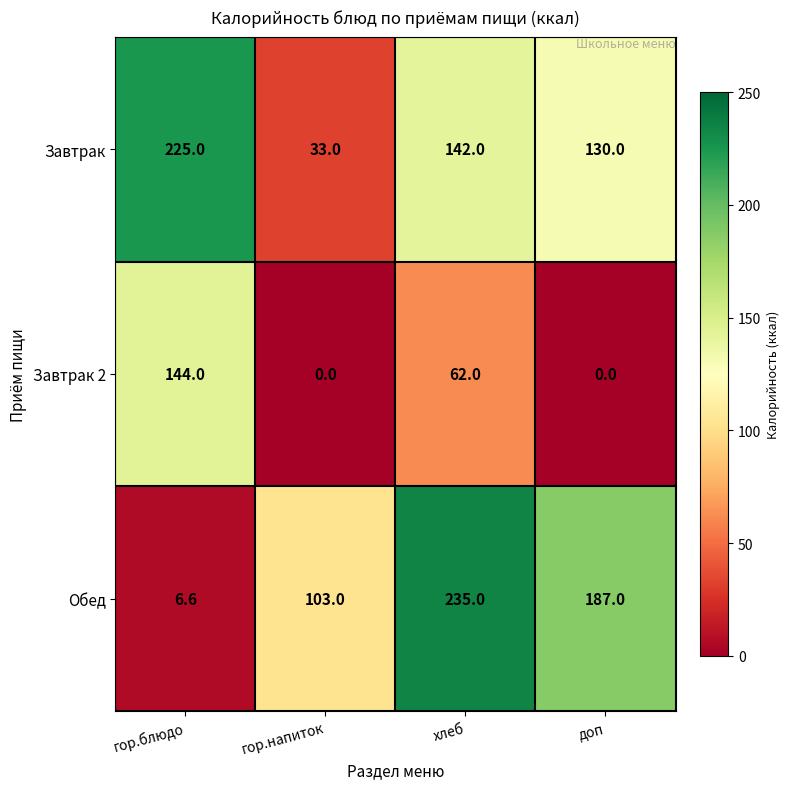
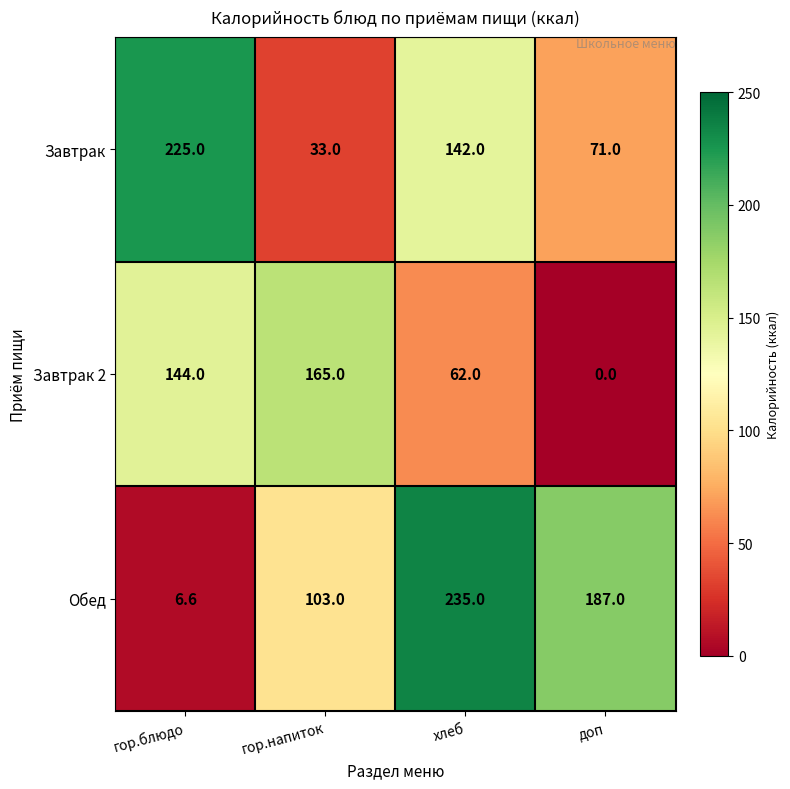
Завтрак, доп: 130.0 -> 71.0
Завтрак 2, гор.напиток: 0.0 -> 165.0
